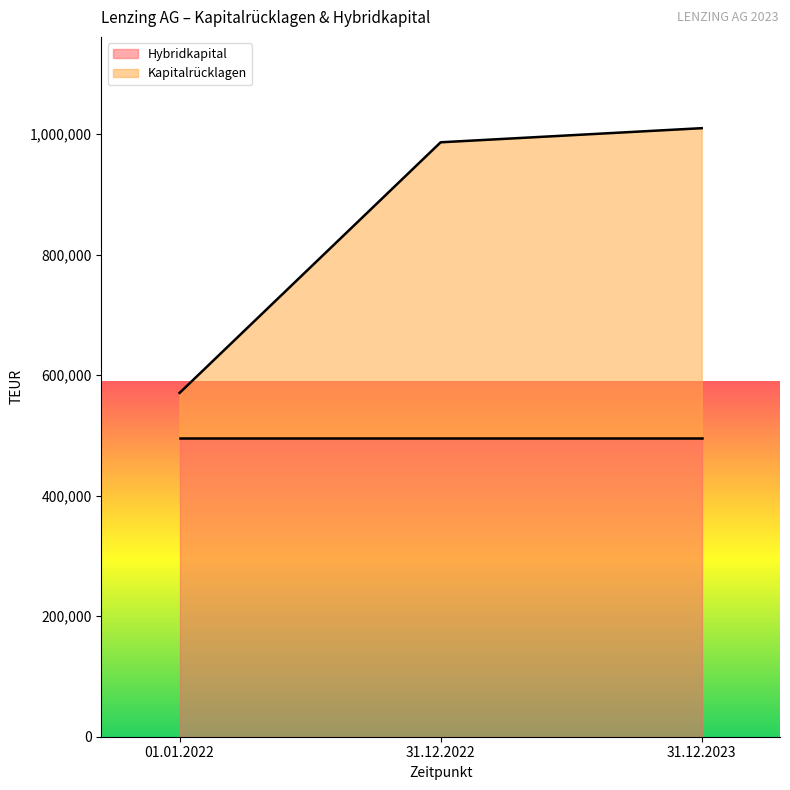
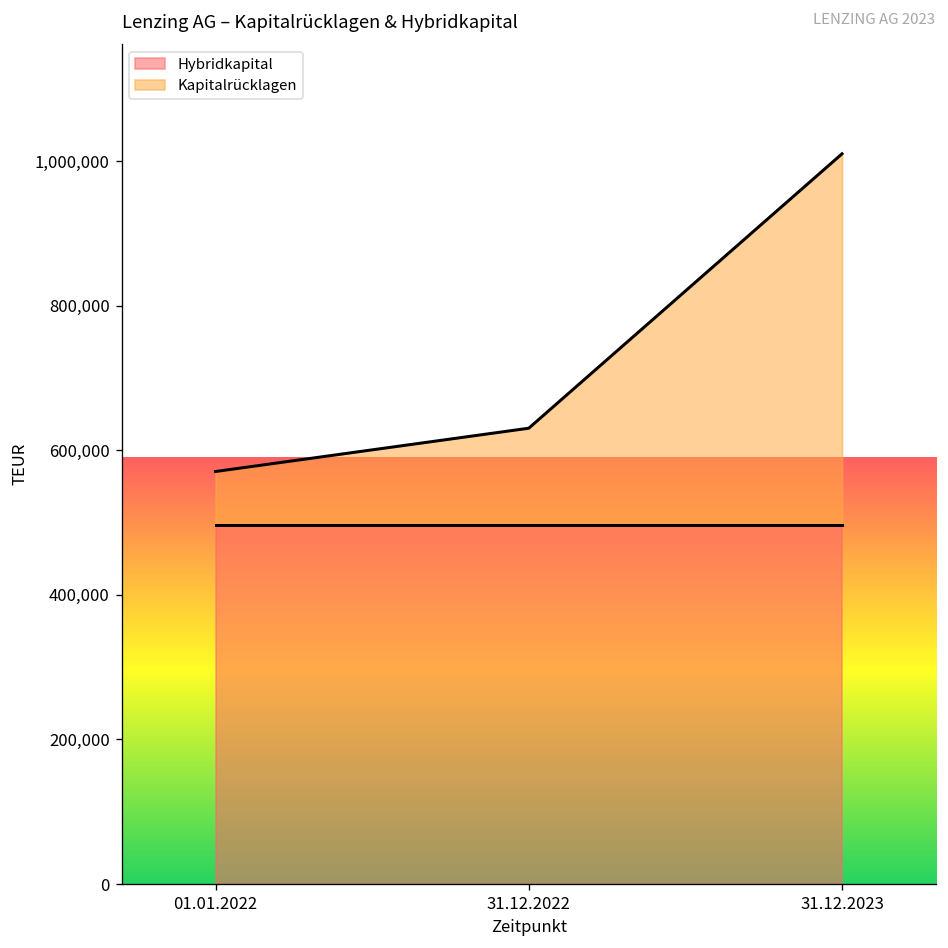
Kapitalrücklagen, 31.12.2022: 490,000 -> 130,000
